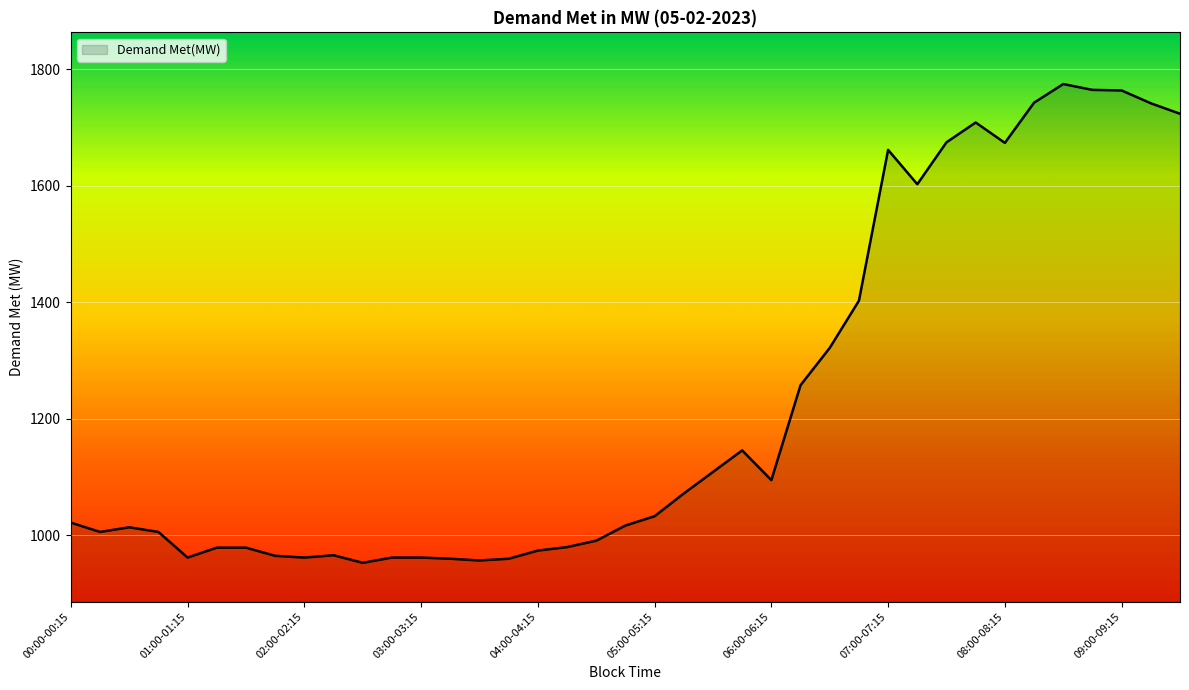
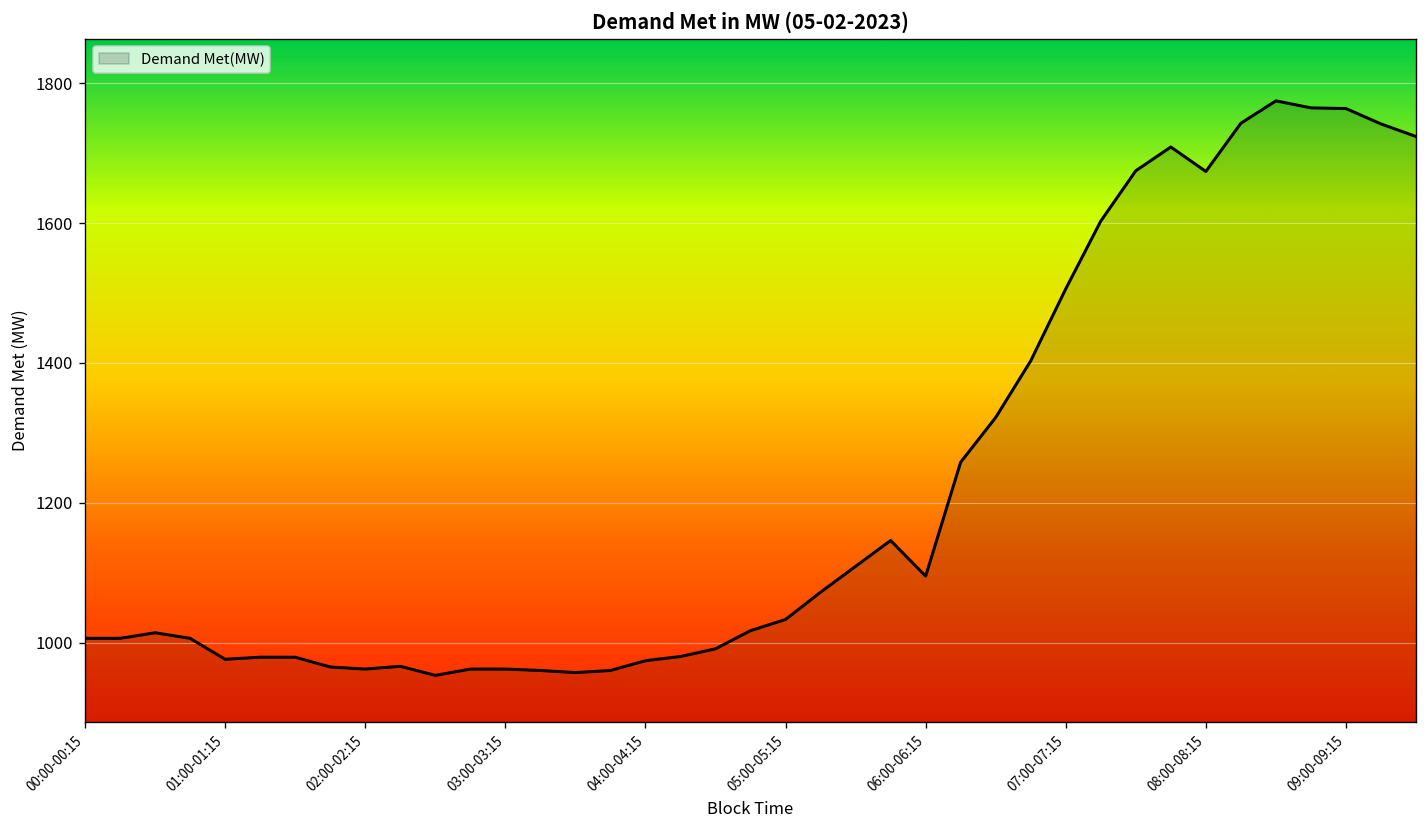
00:00-00:15: 1020 -> 1010
01:00-01:15: 960 -> 980
07:00-07:15: 1660 -> 1510
